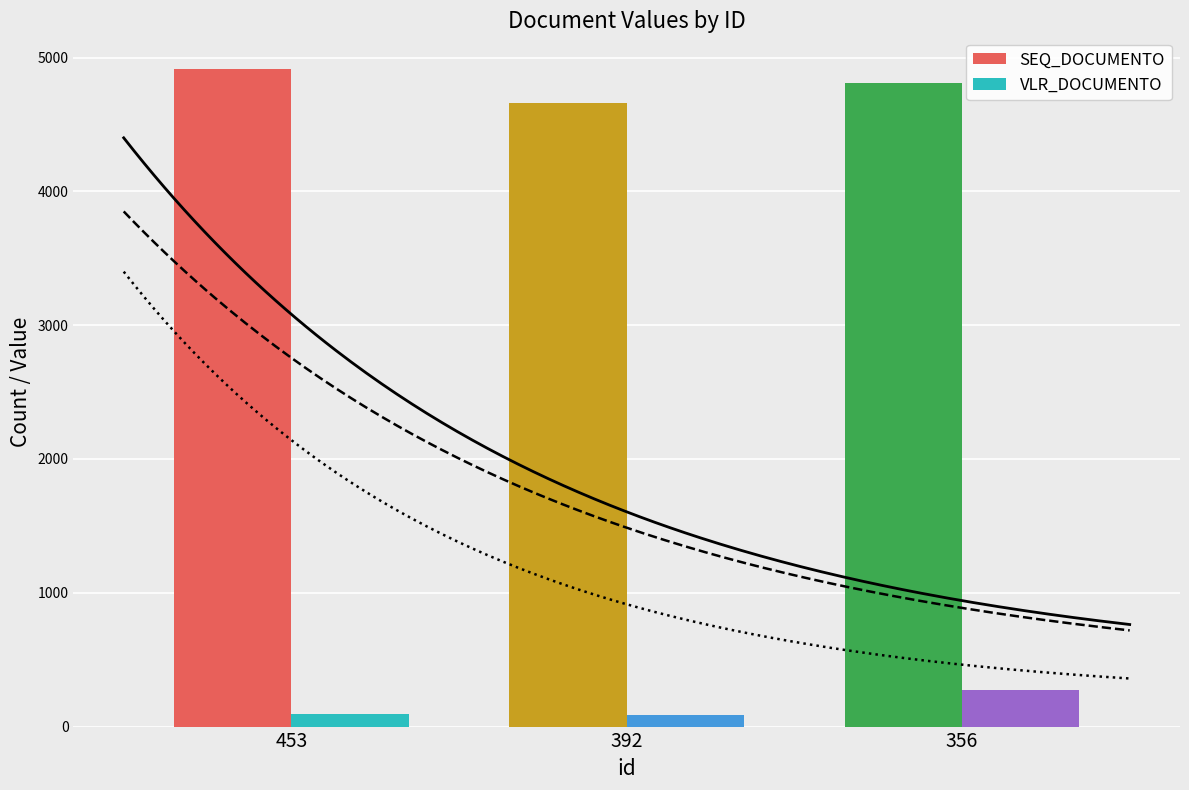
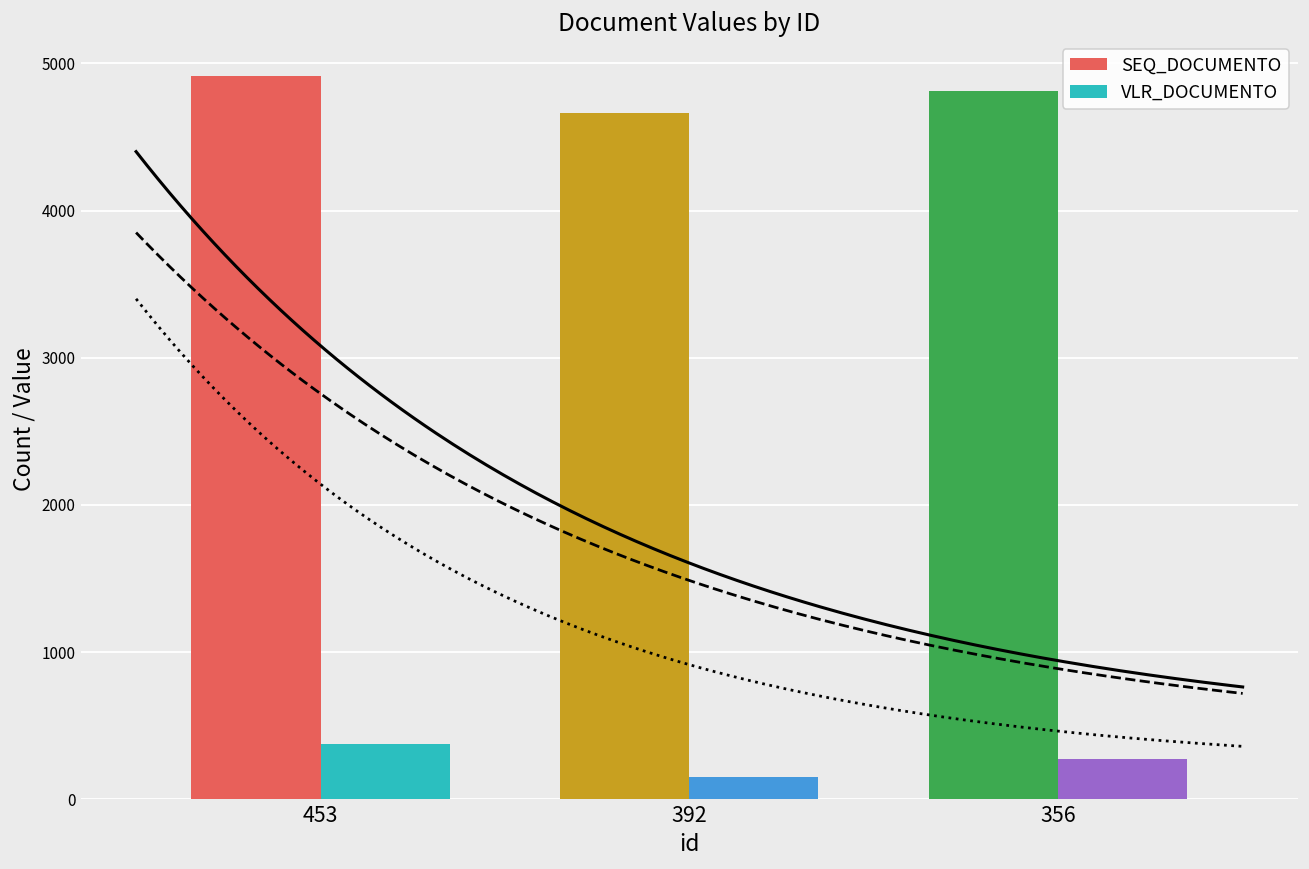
VLR_DOCUMENTO, 453: 100 -> 380
VLR_DOCUMENTO, 392: 90 -> 150
